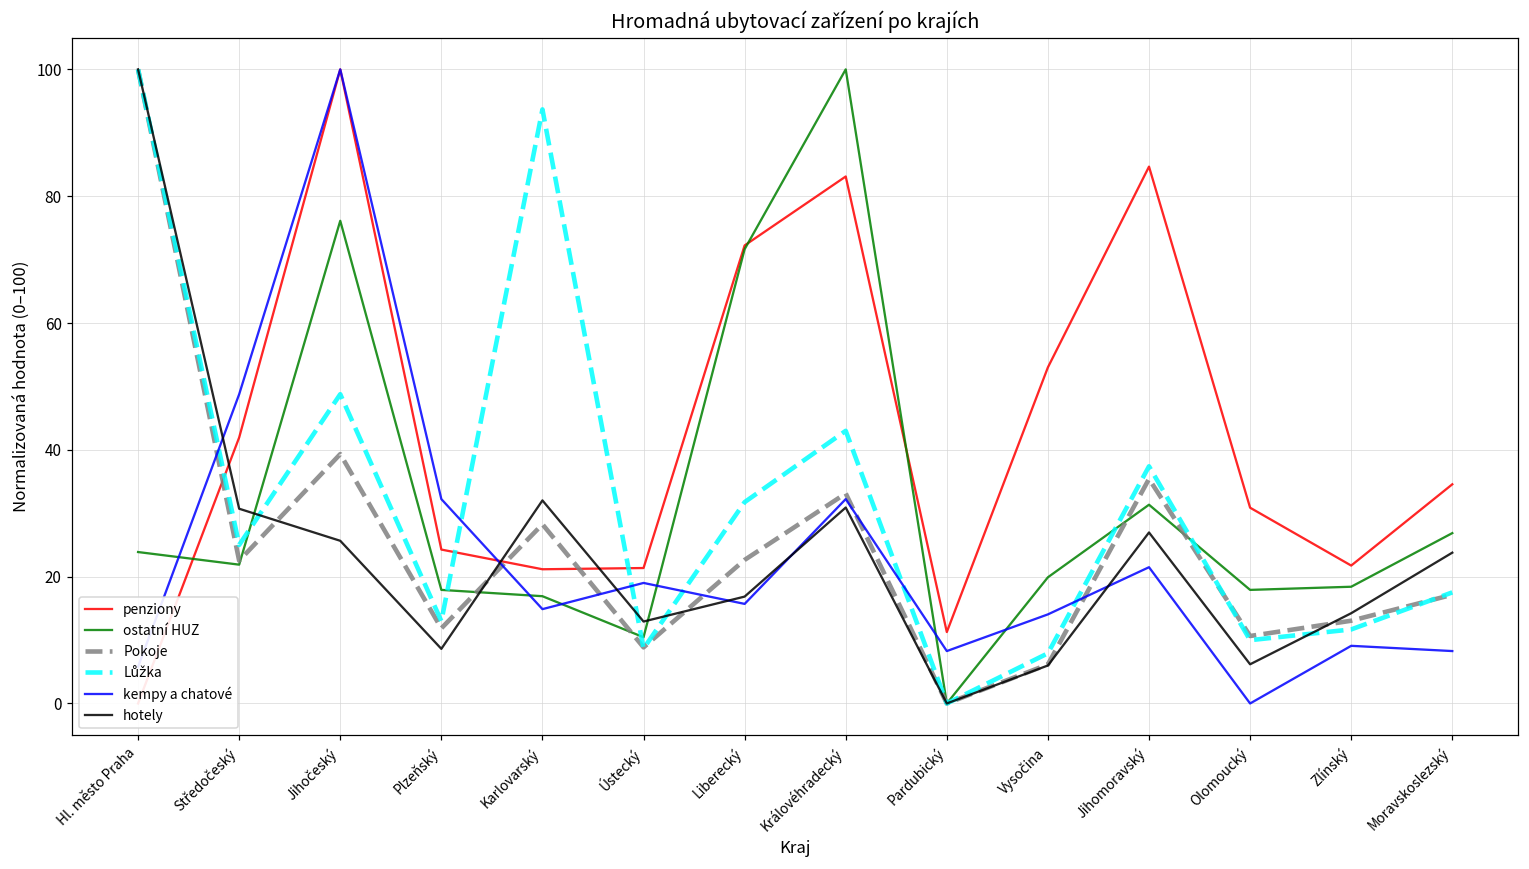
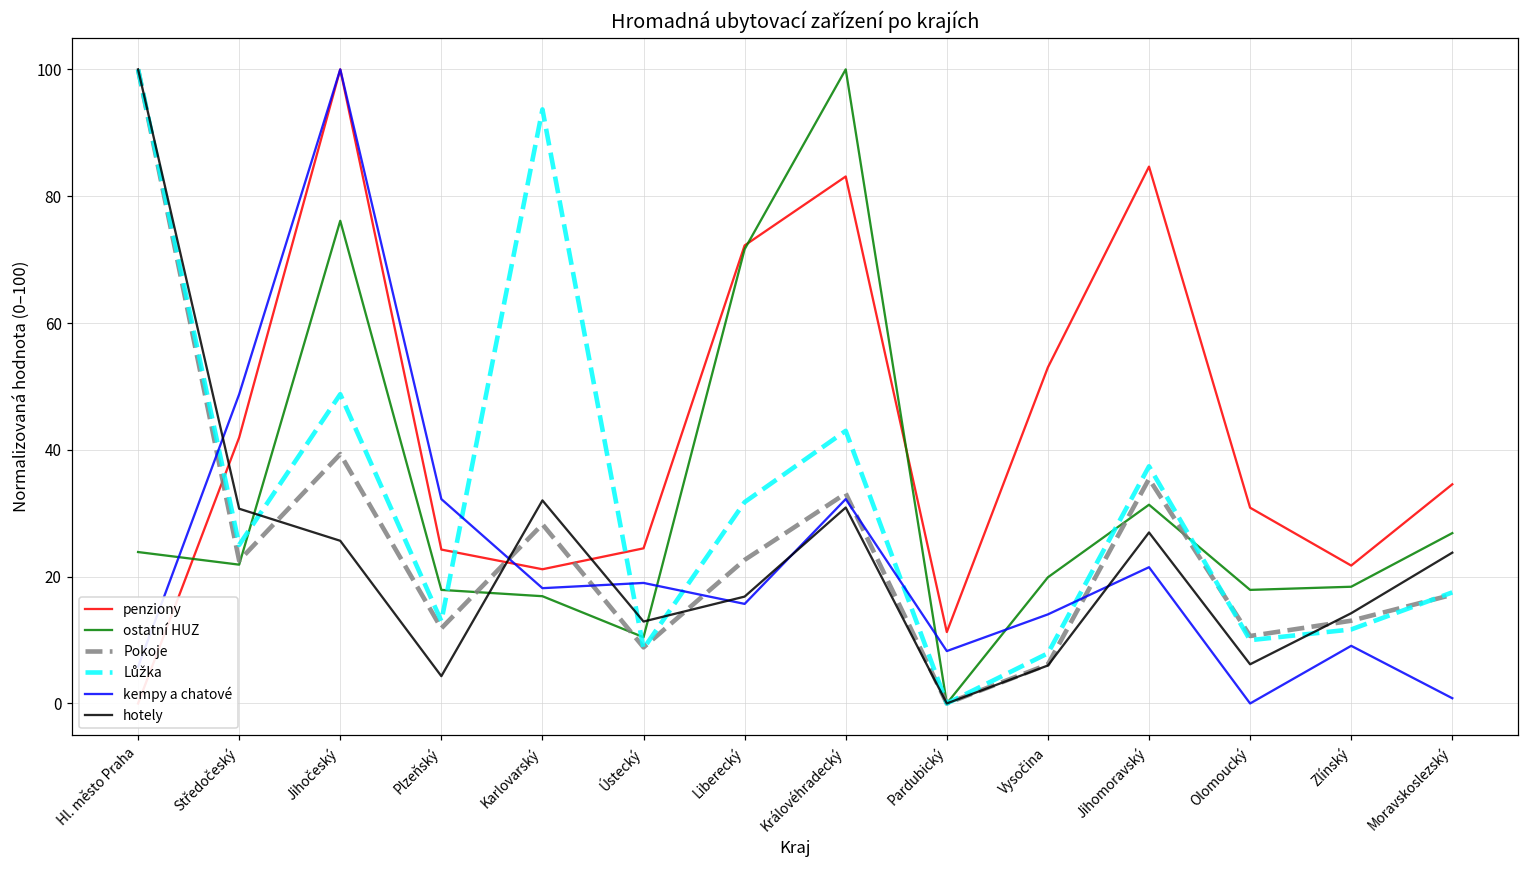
hotely, Plzeňský: 9 -> 4
kempy a chatové, Karlovarský: 15 -> 18
penziony, Ústecký: 21 -> 24
kempy a chatové, Moravskoslezský: 8 -> 1
